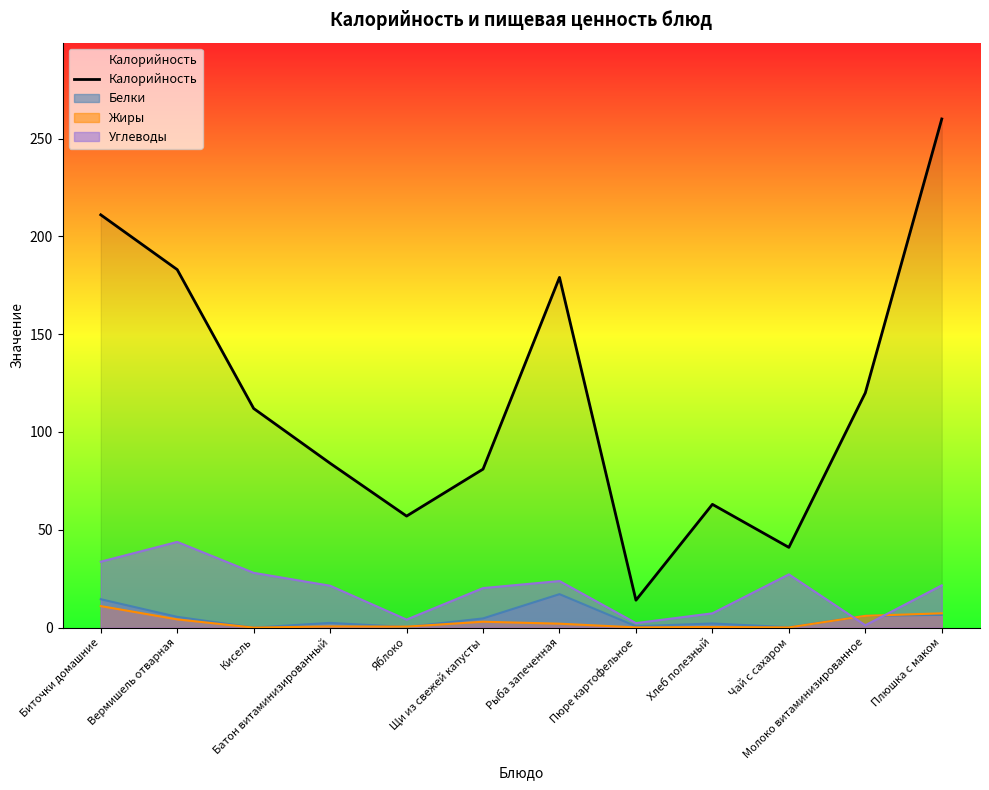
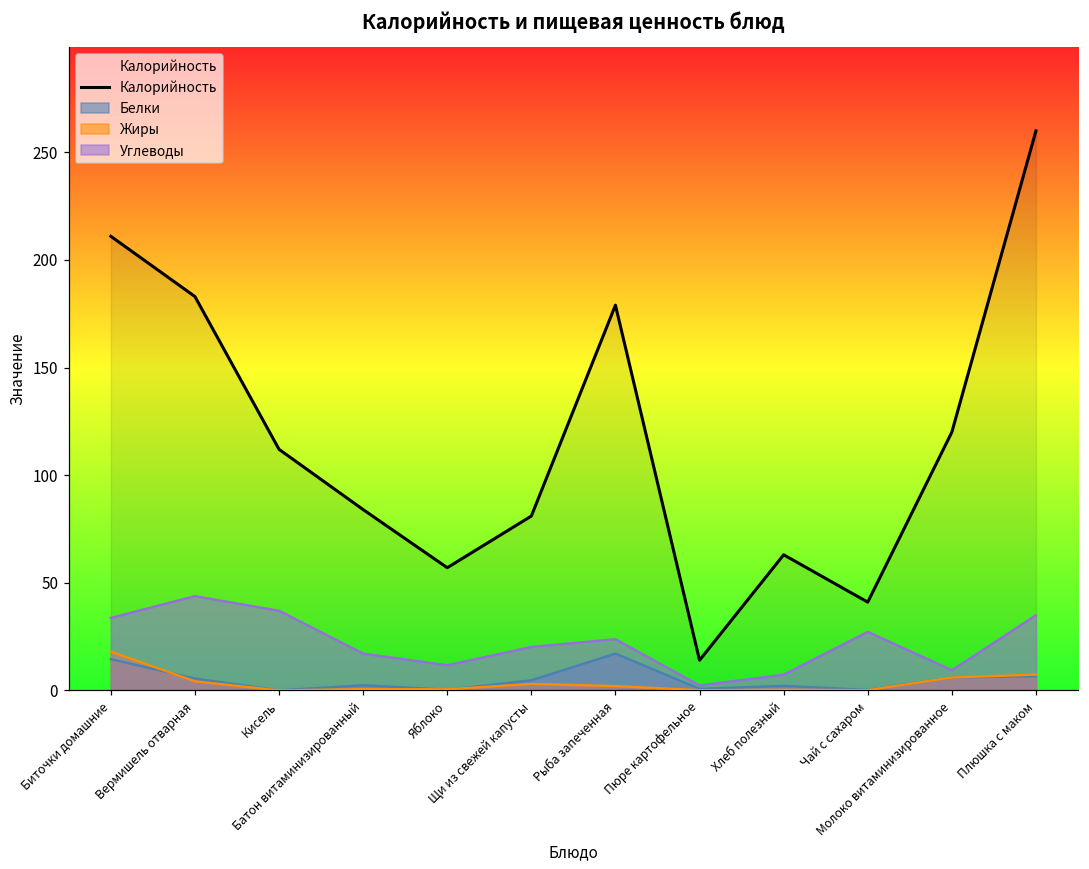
Жиры, Биточки домашние: 11 -> 18
Углеводы, Кисель: 28 -> 37
Углеводы, Батон витаминизированный: 21 -> 17
Углеводы, Яблоко: 4 -> 12
Углеводы, Молоко витаминизированное: 1 -> 9
Углеводы, Плюшка с маком: 22 -> 35
